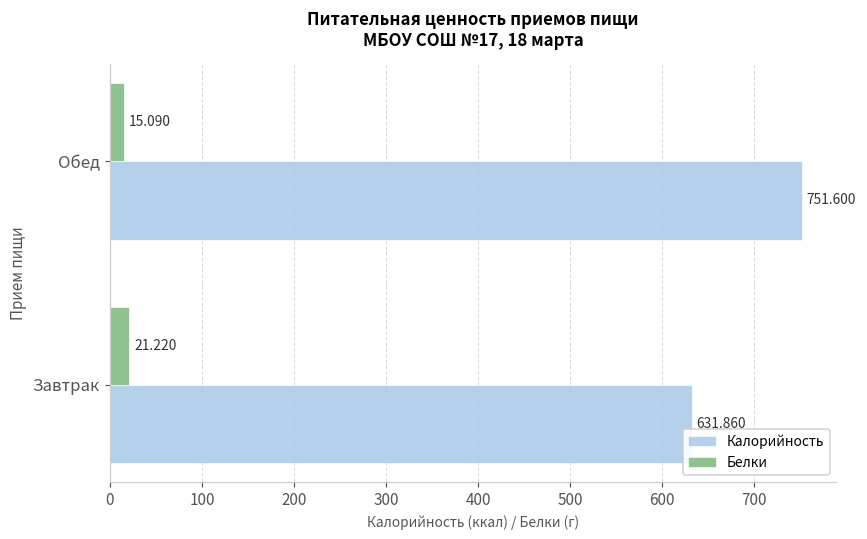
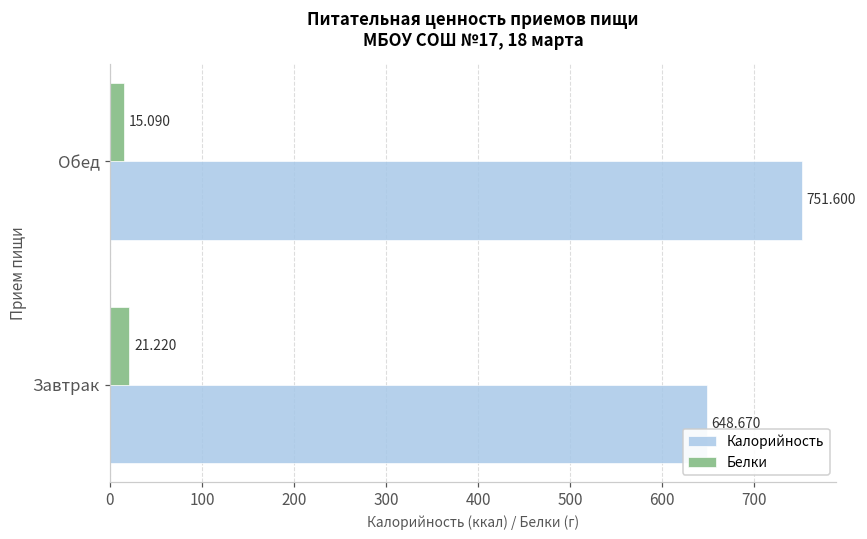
Калорийность, Завтрак: 630 -> 650
